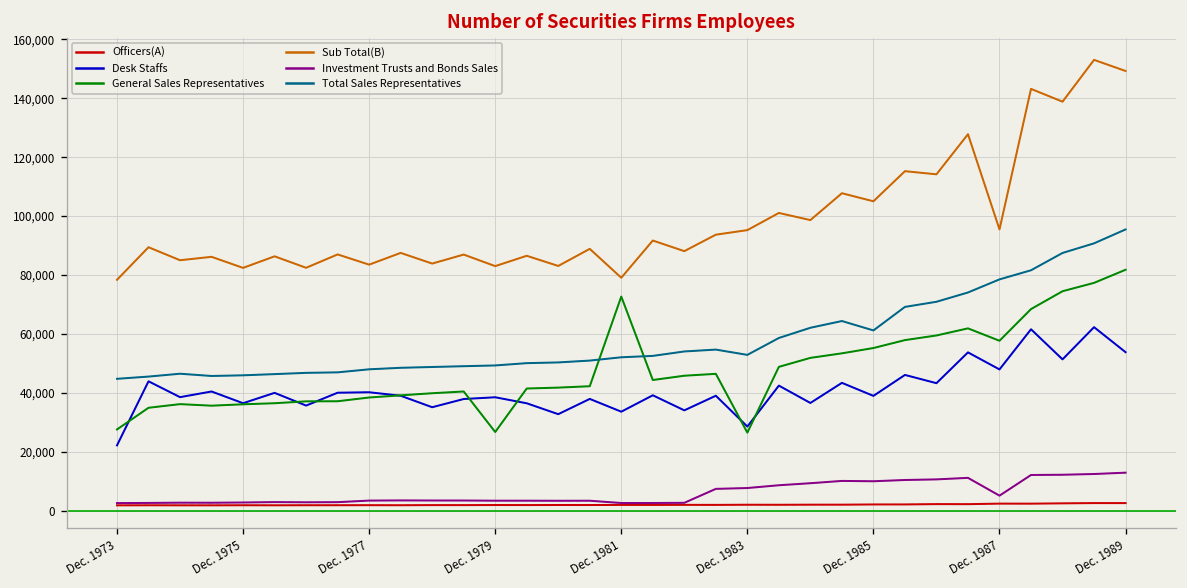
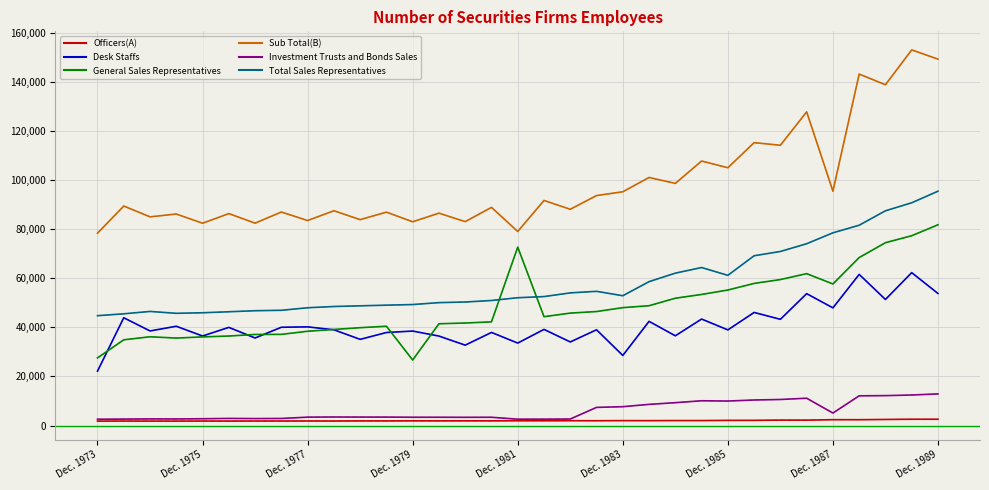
General Sales Representatives, Dec. 1983: 26,000 -> 48,000
